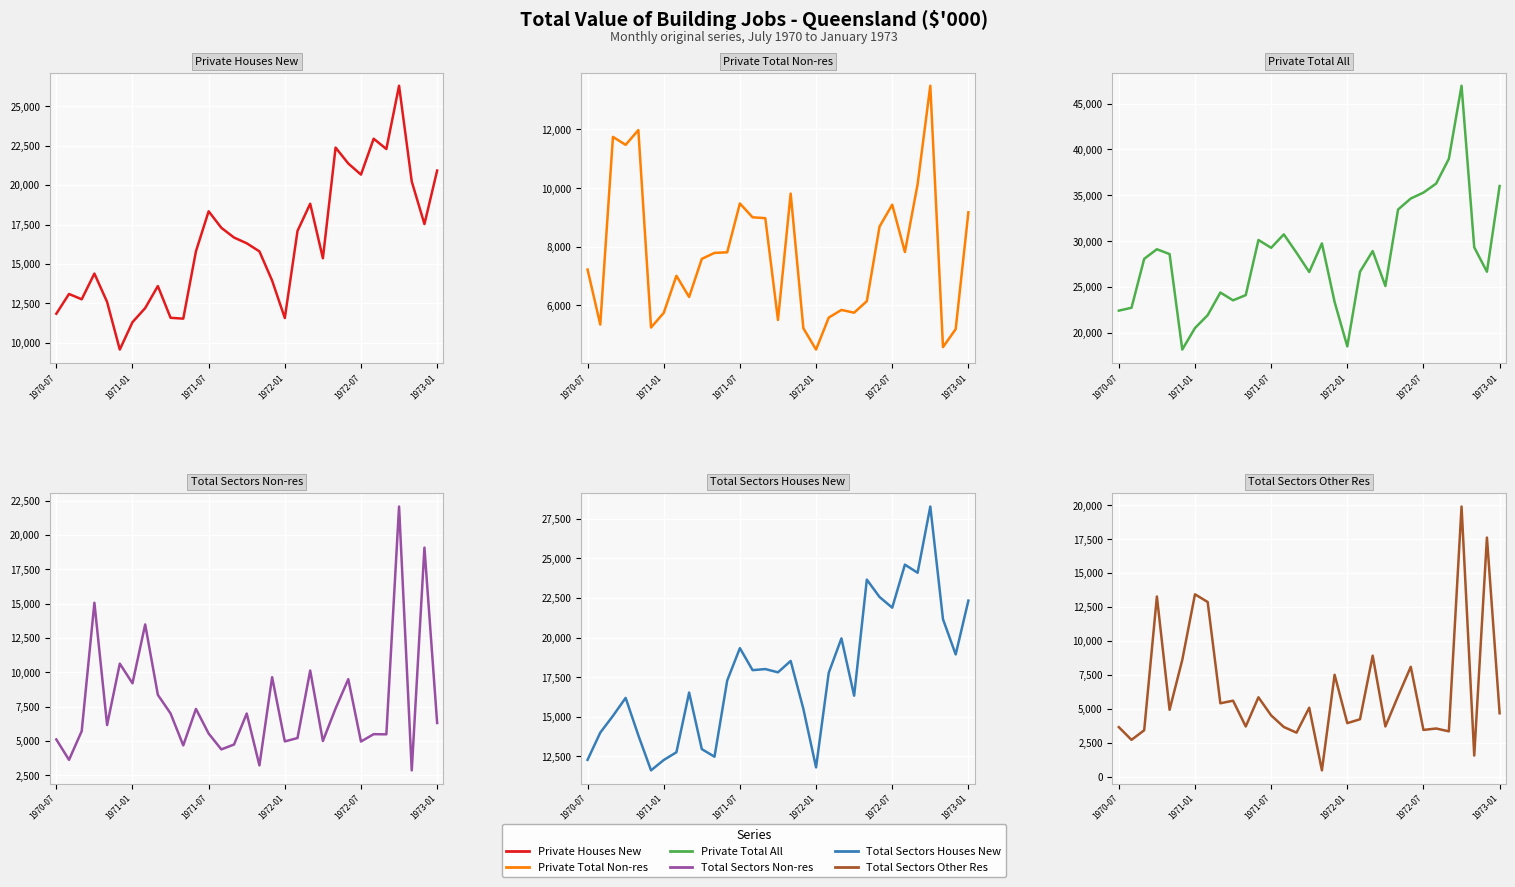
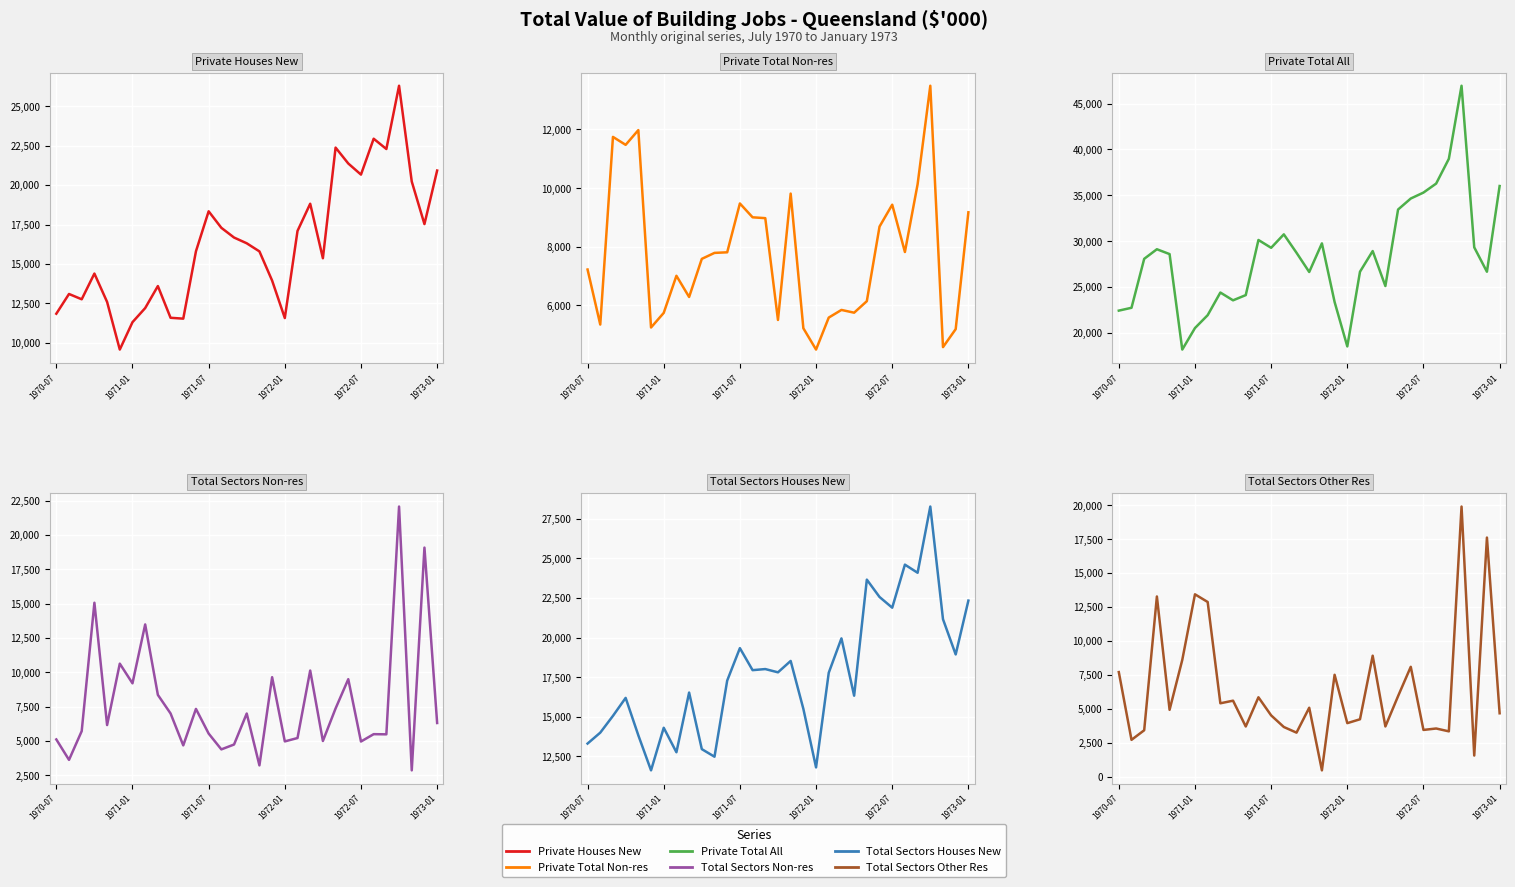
Total Sectors Houses New, 1970-07: 12,300 -> 13,300
Total Sectors Houses New, 1971-01: 12,300 -> 14,300
Total Sectors Other Res, 1970-07: 3,700 -> 7,700
